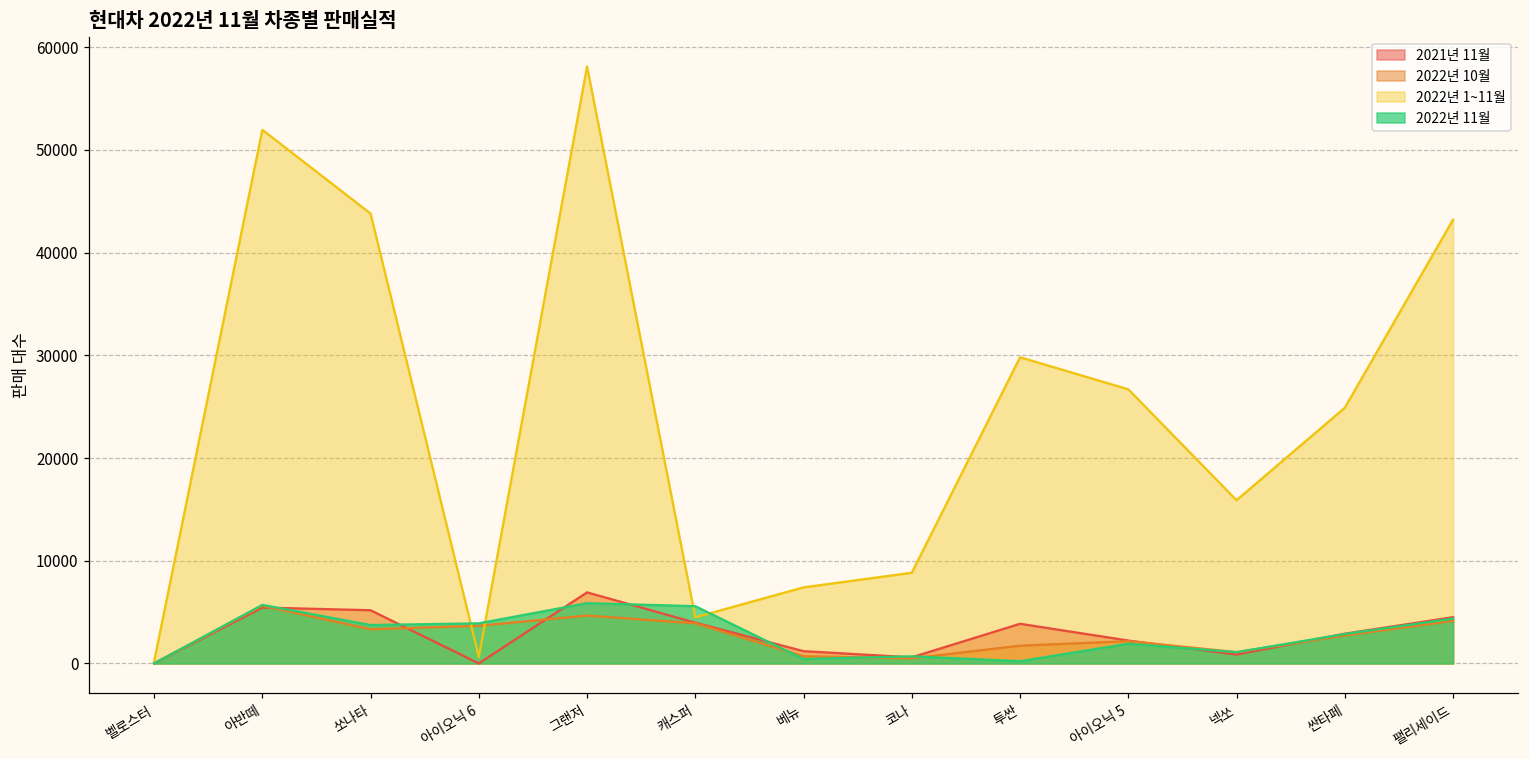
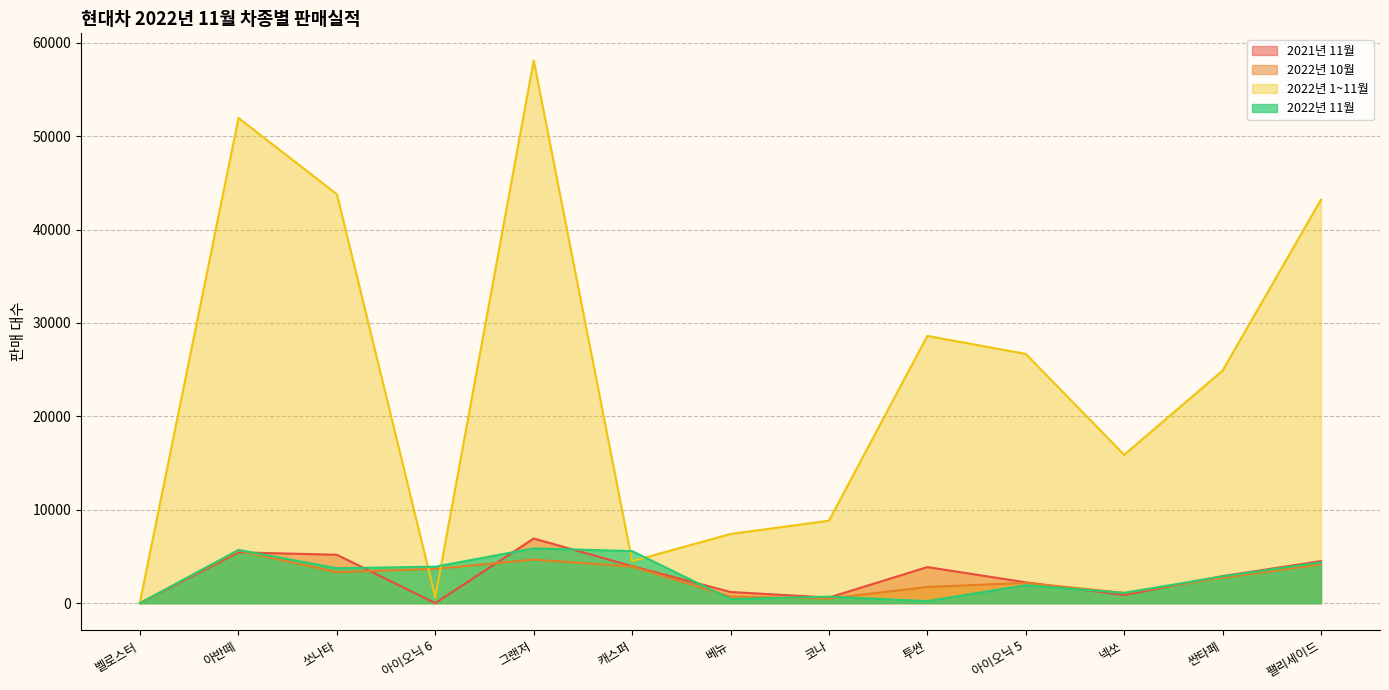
2022년 1~11월, 투싼: 30000 -> 29000
